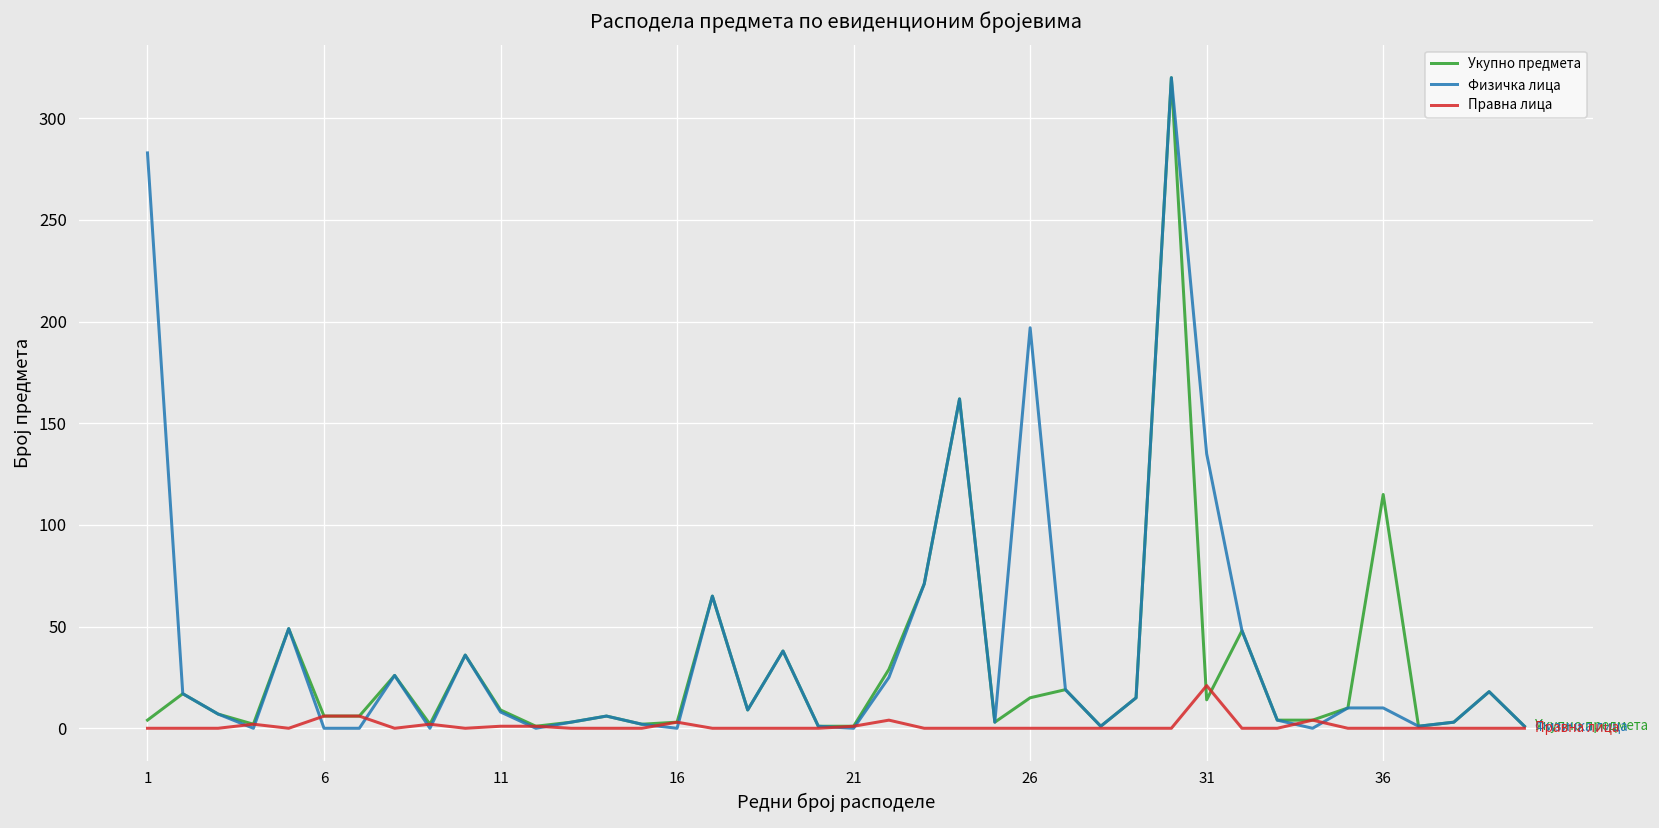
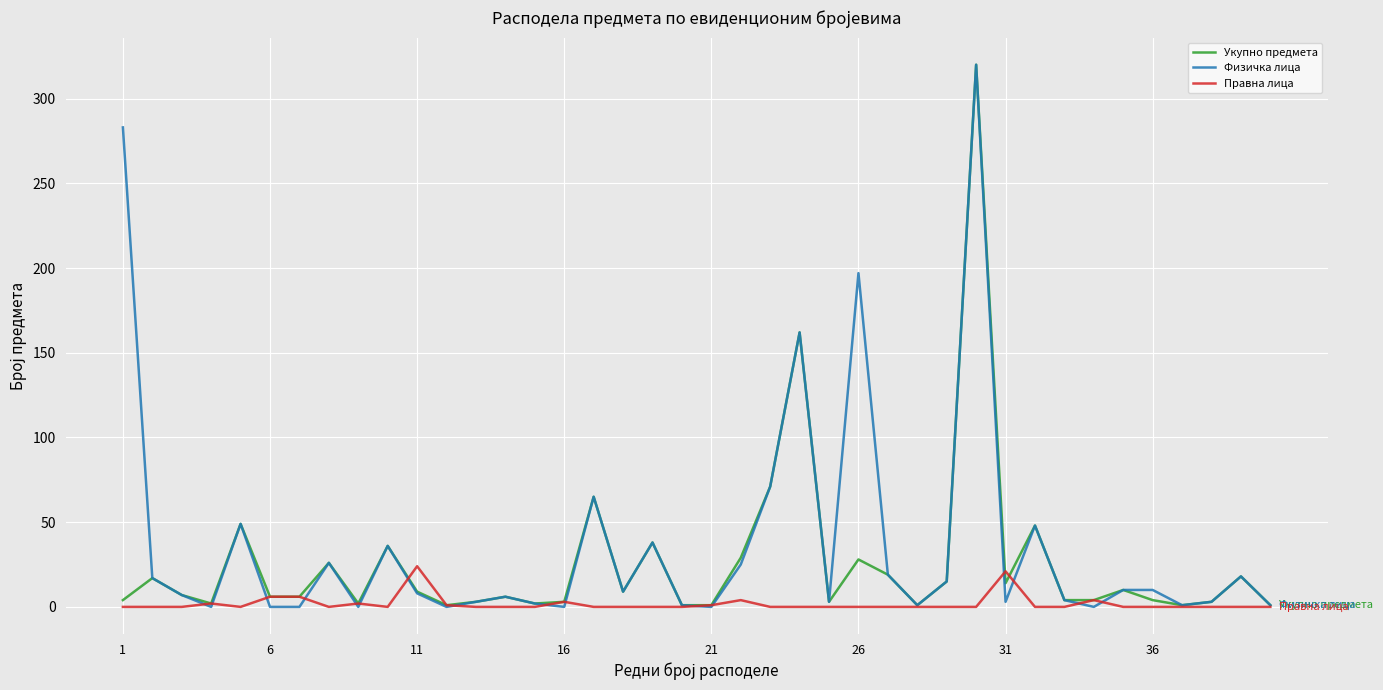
Правна лица, 11: 1 -> 24
Укупно предмета, 26: 15 -> 28
Физичка лица, 31: 135 -> 3
Укупно предмета, 36: 115 -> 4
